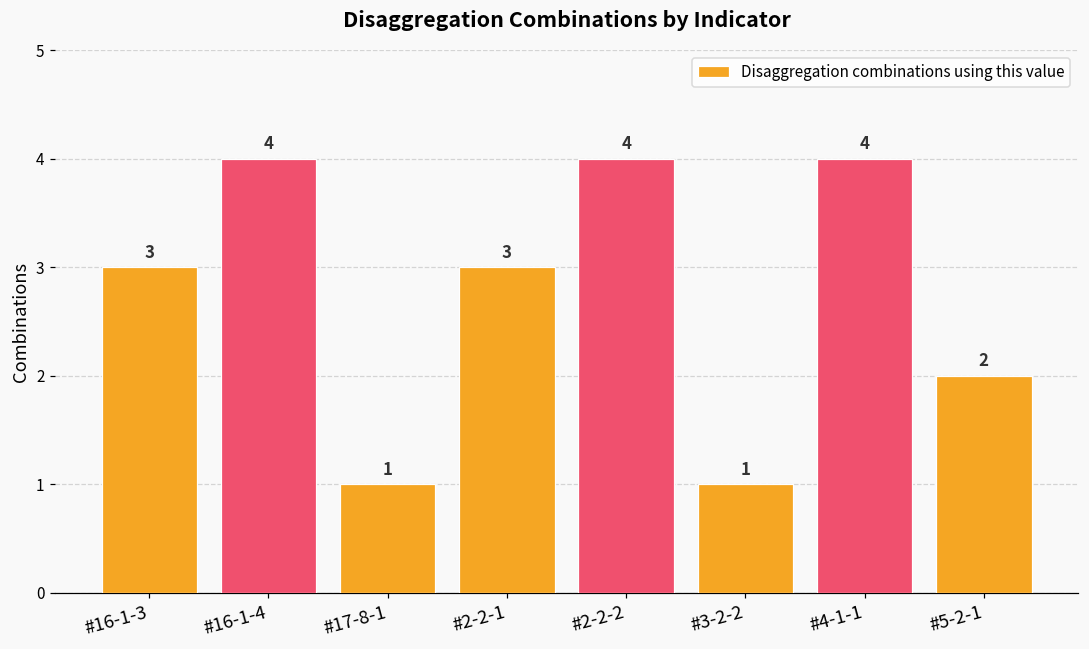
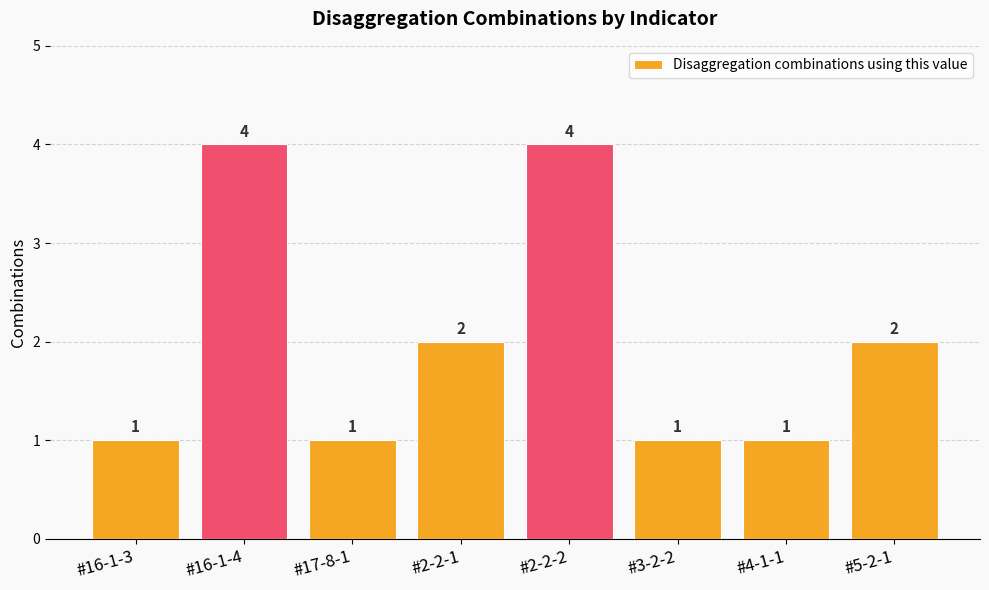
#16-1-3: 3 -> 1
#2-2-1: 3 -> 2
#4-1-1: 4 -> 1
